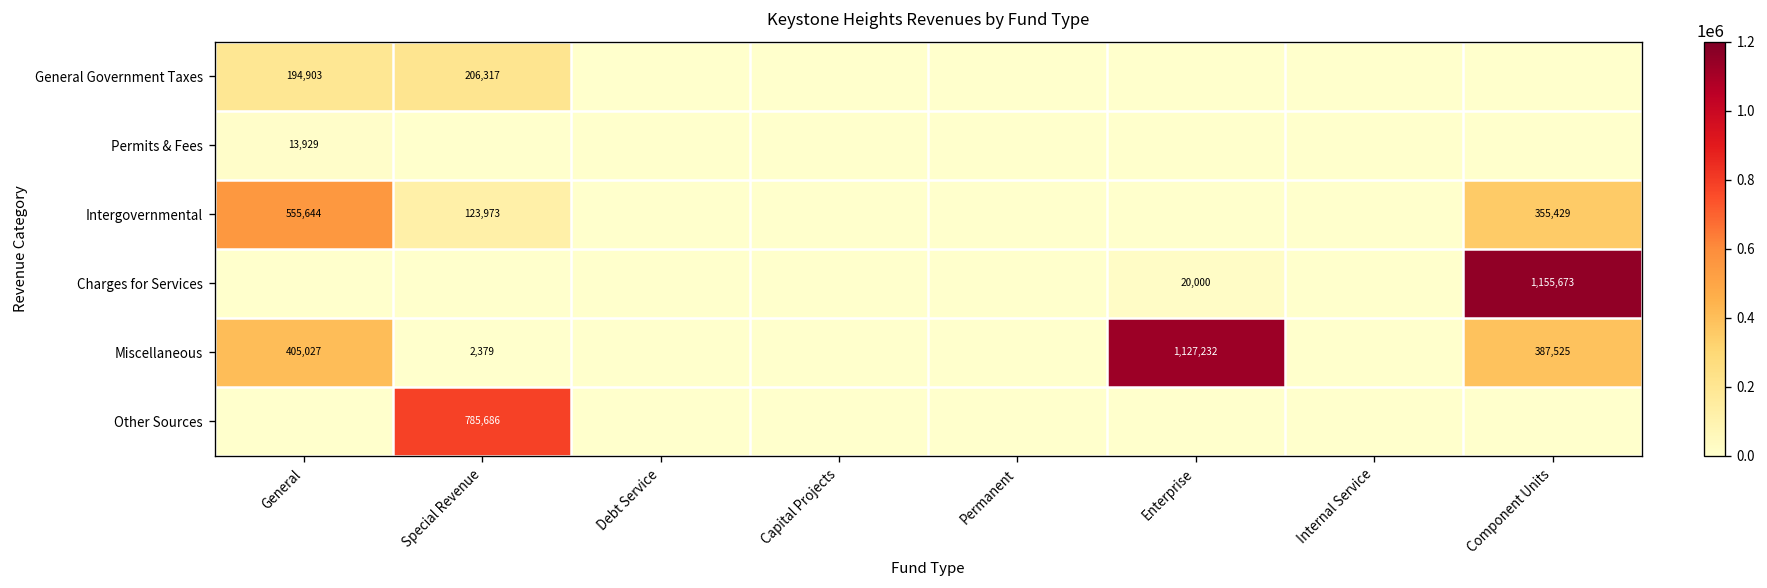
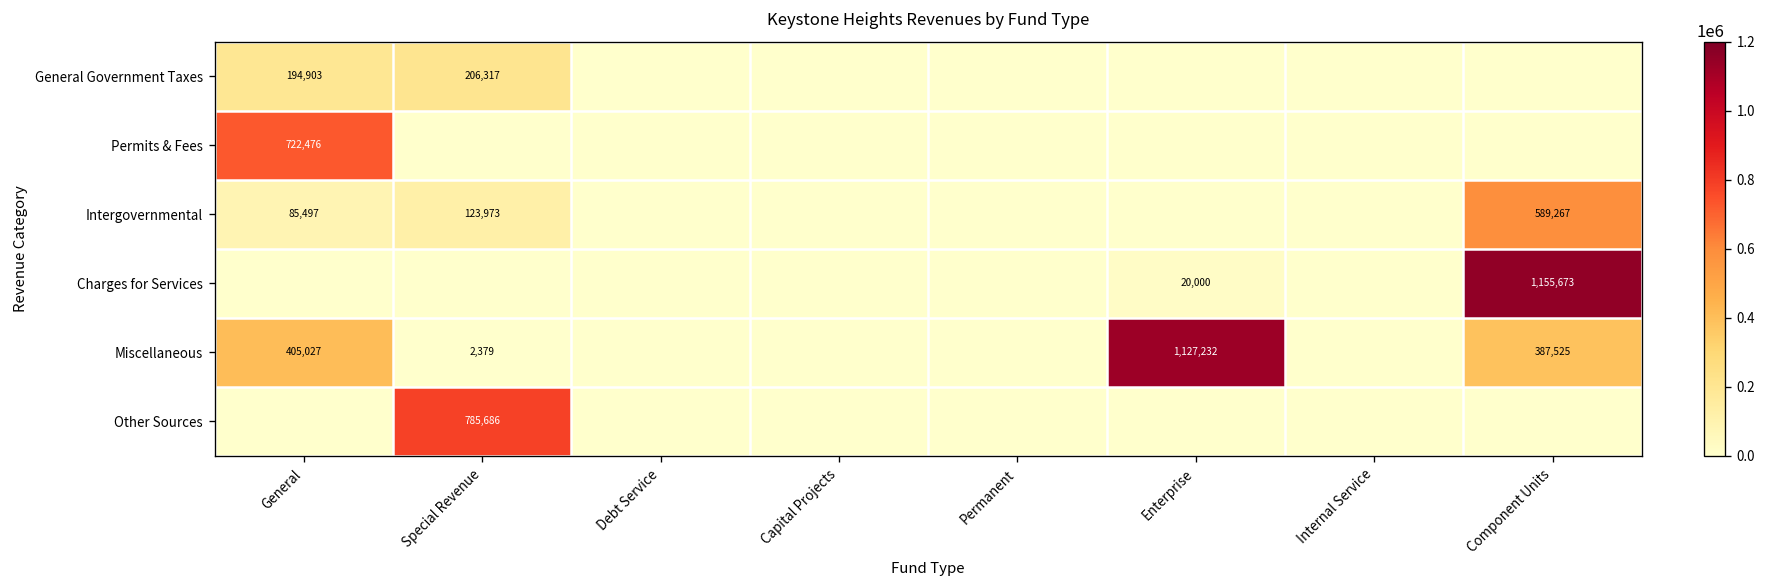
Permits & Fees, General: 13,929 -> 722,476
Intergovernmental, General: 555,644 -> 85,497
Intergovernmental, Component Units: 355,429 -> 589,267
